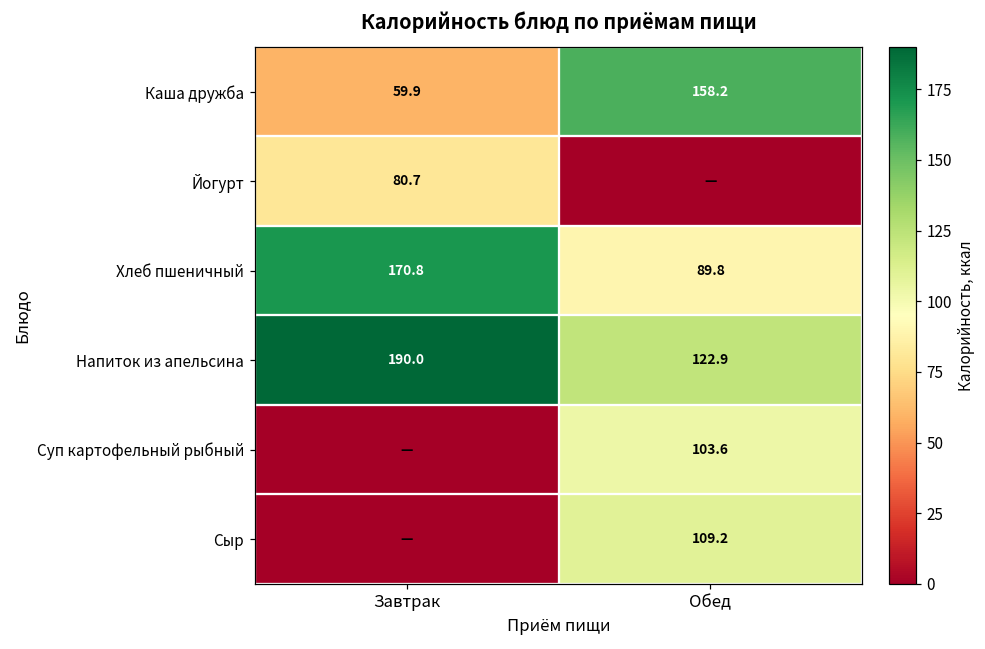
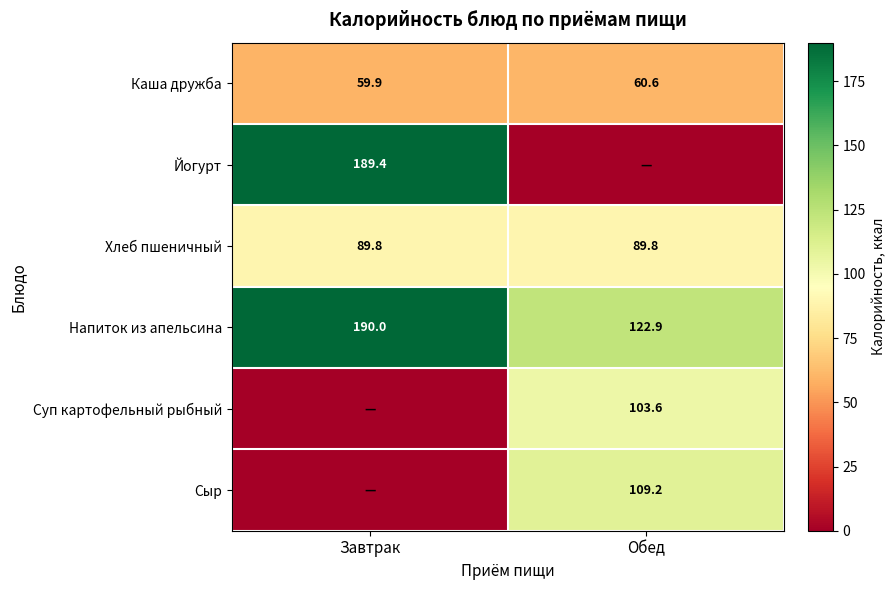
Каша дружба, Обед: 158.2 -> 60.6
Йогурт, Завтрак: 80.7 -> 189.4
Хлеб пшеничный, Завтрак: 170.8 -> 89.8
